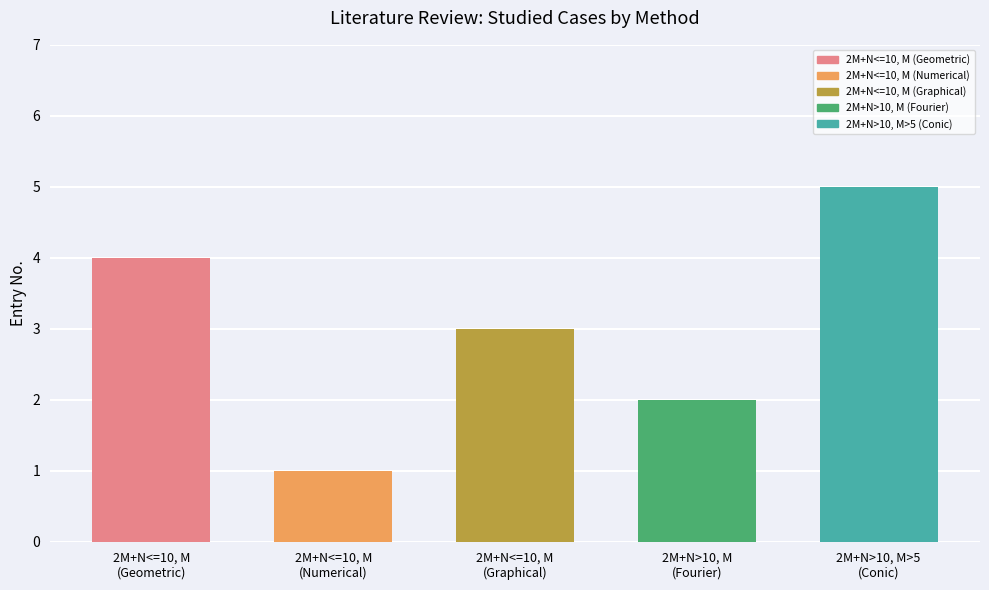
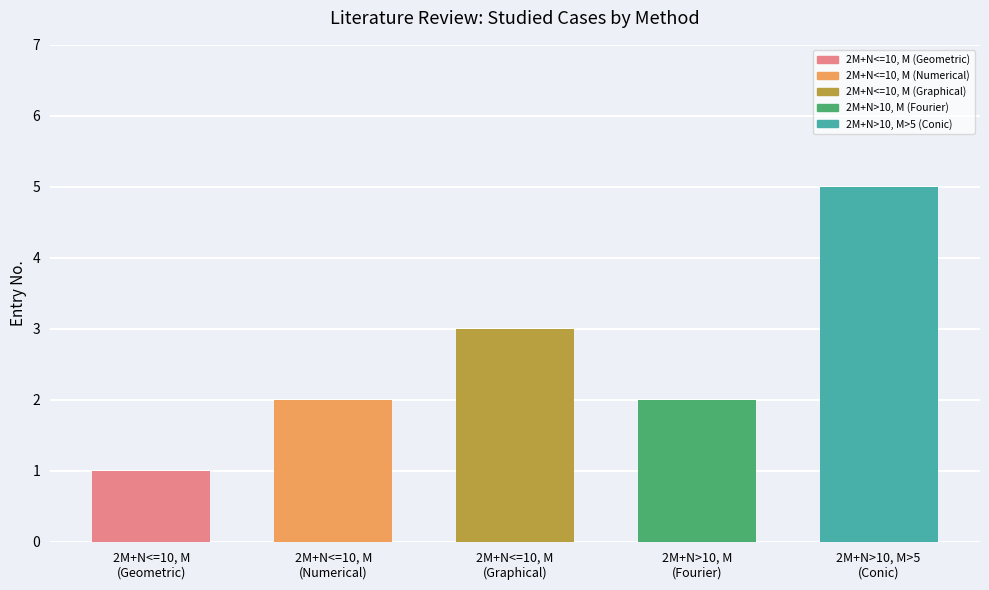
2M+N<=10, M (Geometric): 4 -> 1
2M+N<=10, M (Numerical): 1 -> 2
